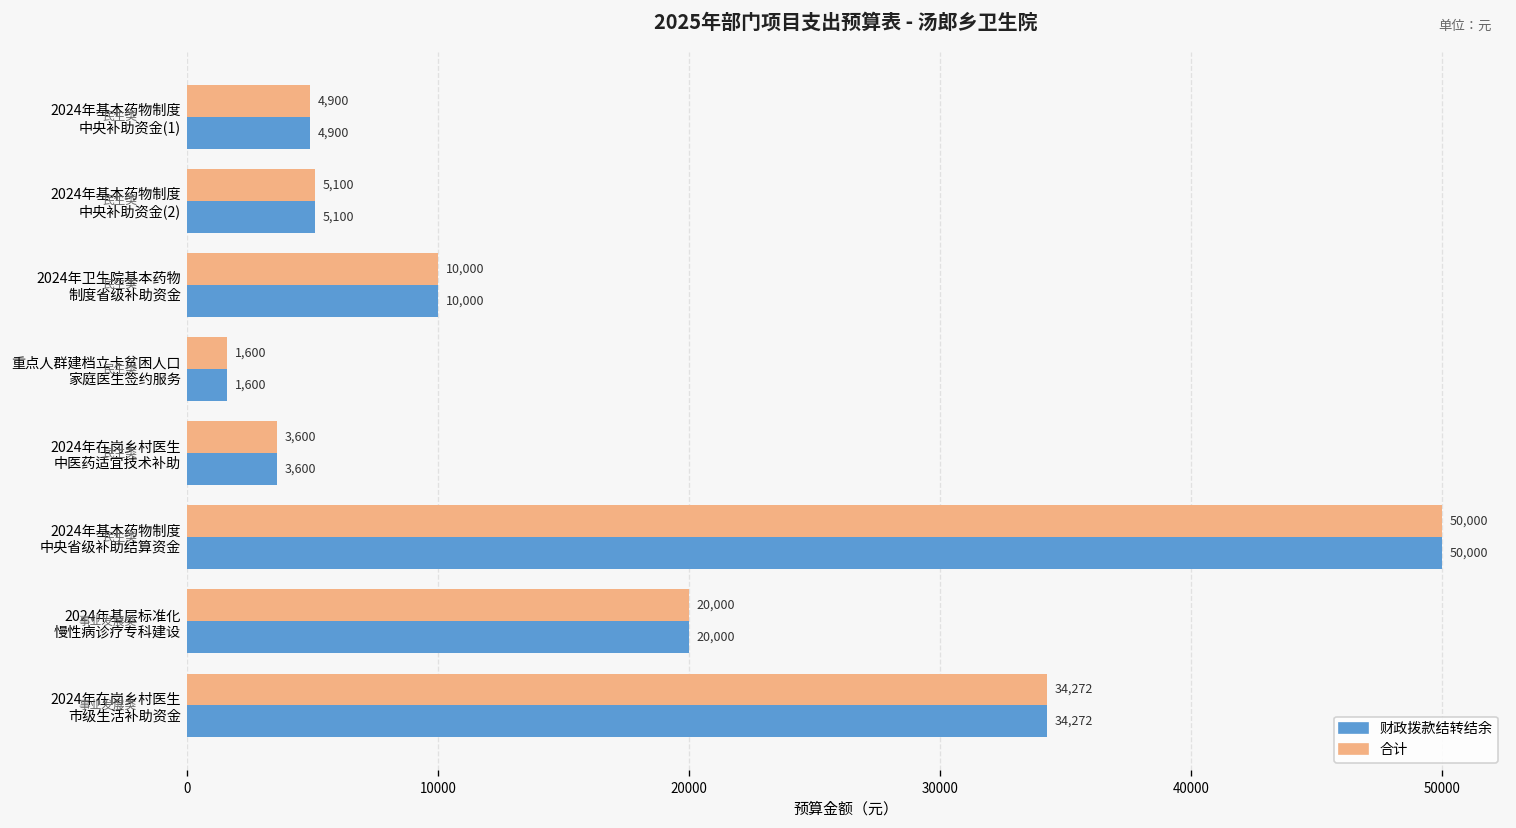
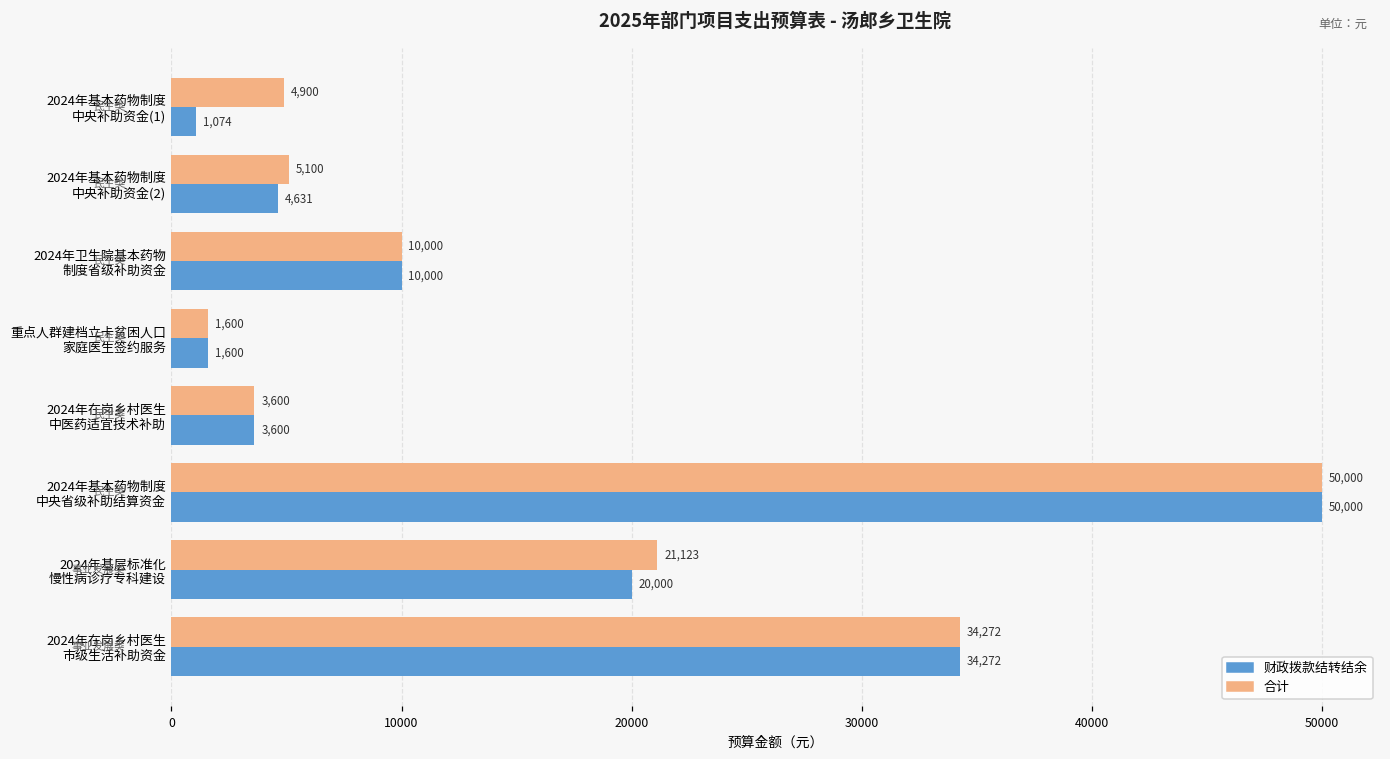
财政拨款结转结余, 2024年基本药物制度 中央补助资金(1): 4,900 -> 1,074
财政拨款结转结余, 2024年基本药物制度 中央补助资金(2): 5,100 -> 4,631
合计, 2024年基层标准化 慢性病诊疗专科建设: 20,000 -> 21,123
